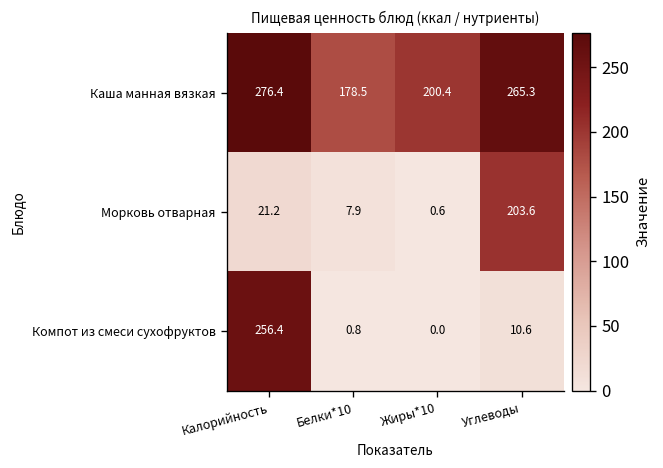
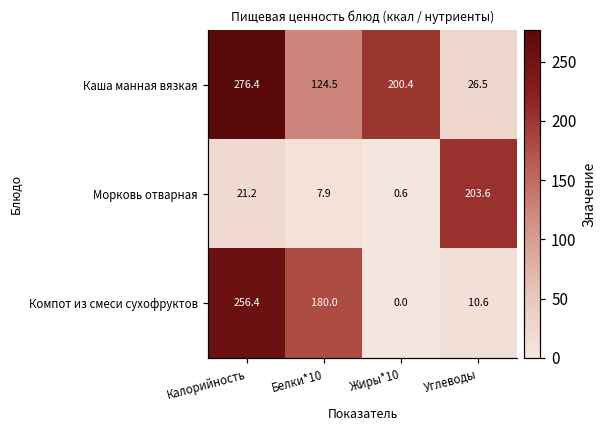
Каша манная вязкая, Белки*10: 178.5 -> 124.5
Каша манная вязкая, Углеводы: 265.3 -> 26.5
Компот из смеси сухофруктов, Белки*10: 0.8 -> 180.0
